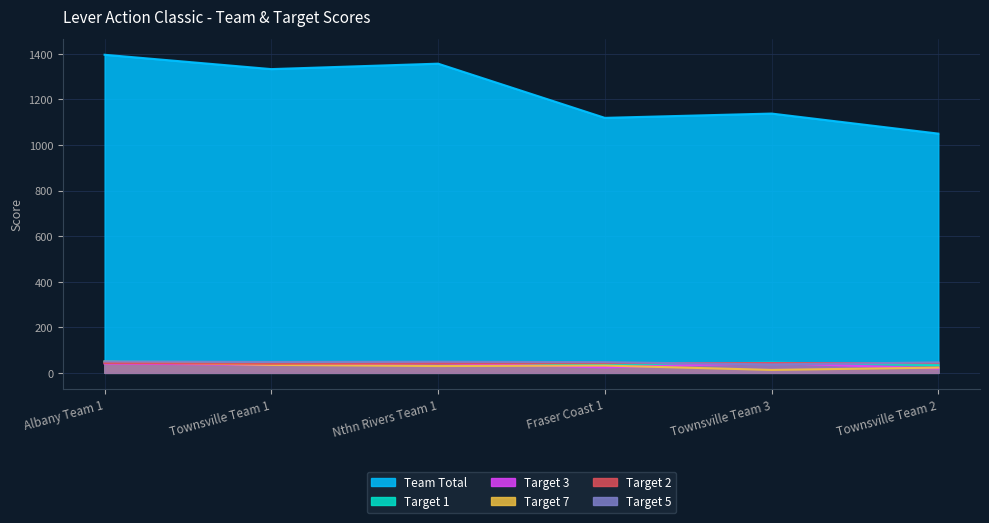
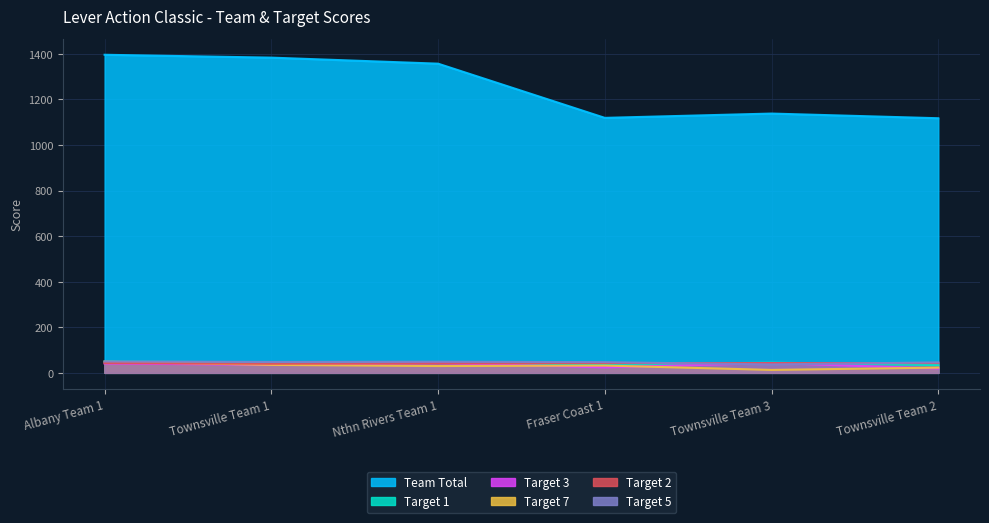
Team Total, Townsville Team 1: 1330 -> 1380
Team Total, Townsville Team 2: 1050 -> 1120
